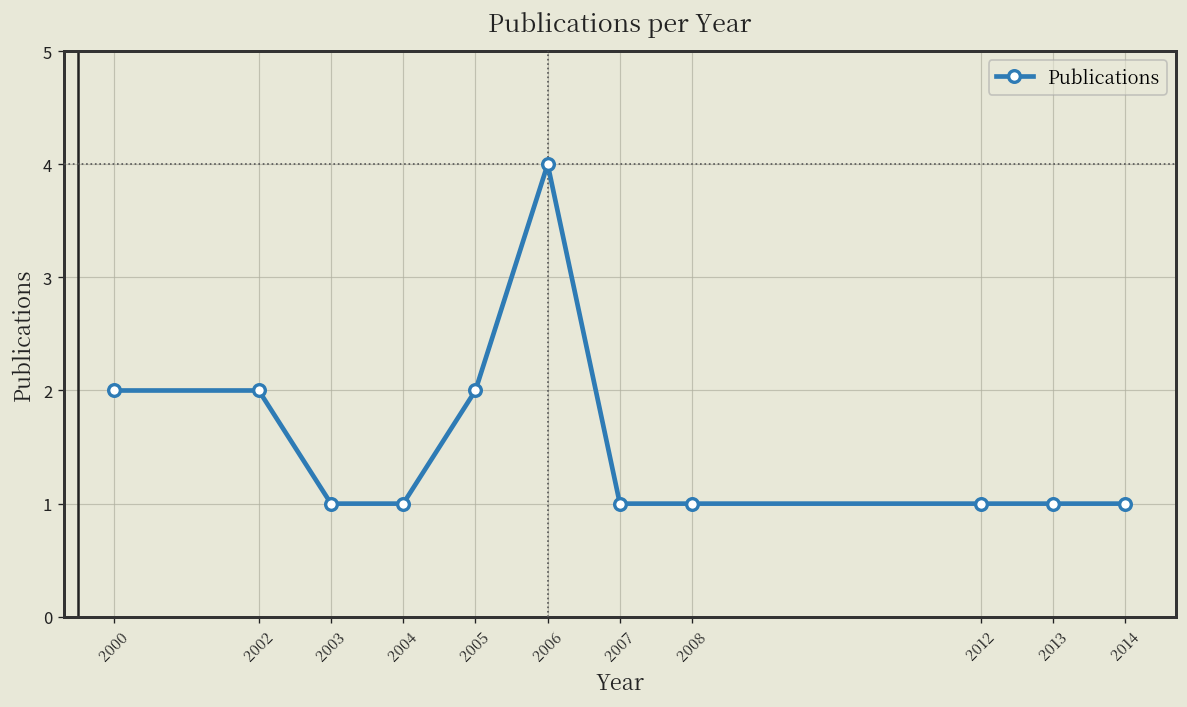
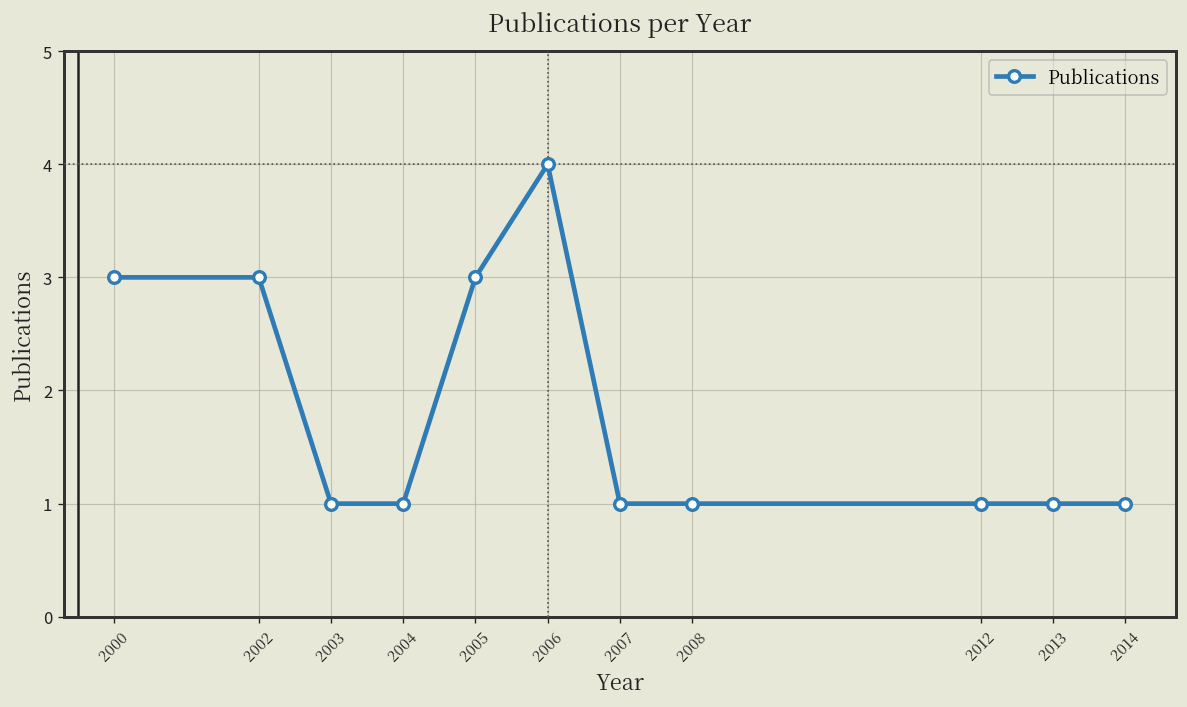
2000: 2 -> 3
2002: 2 -> 3
2005: 2 -> 3
